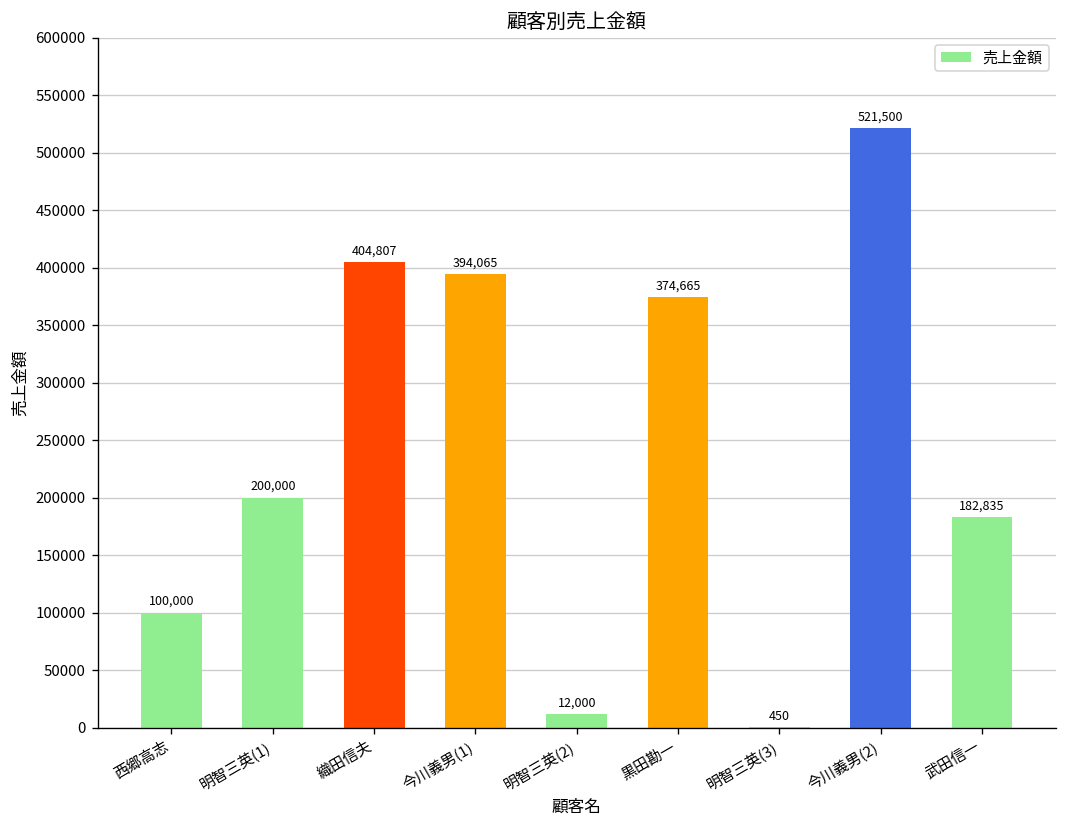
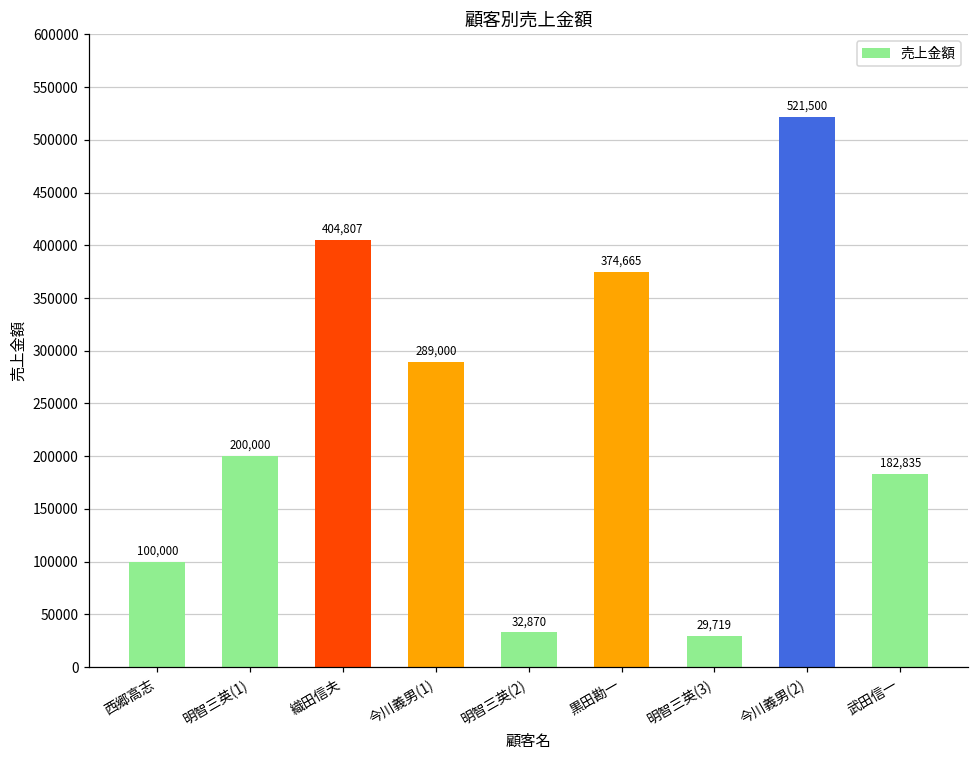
今川義男(1): 394,065 -> 289,000
明智三英(2): 12,000 -> 32,870
明智三英(3): 450 -> 29,719
